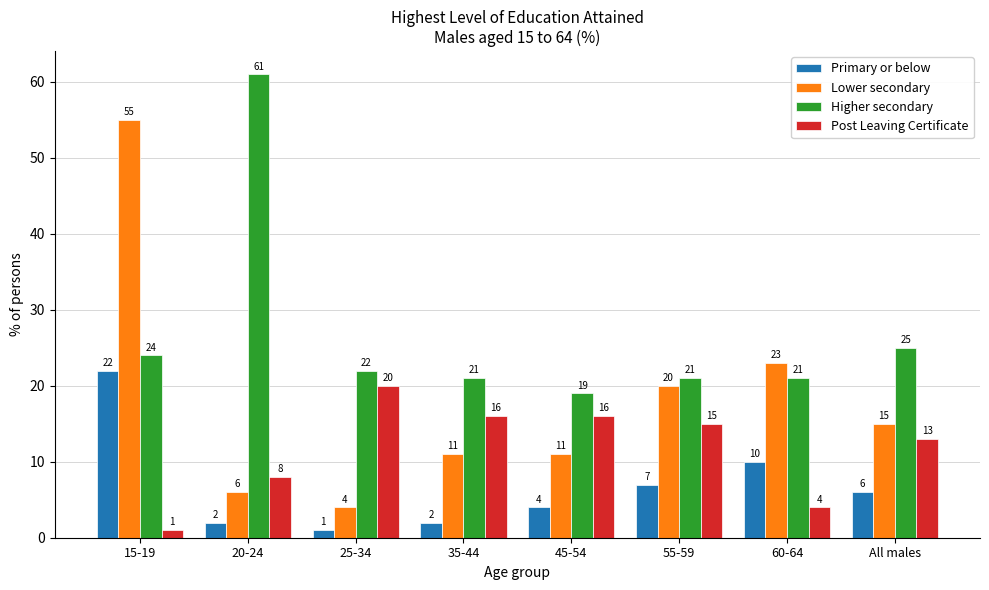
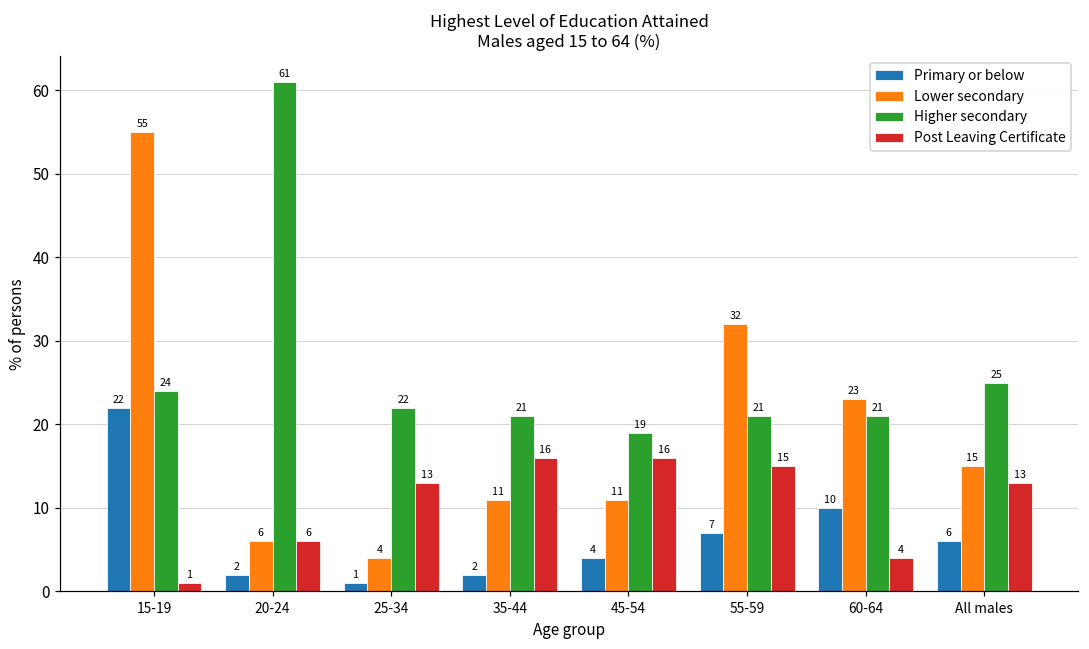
Post Leaving Certificate, 20-24: 8 -> 6
Post Leaving Certificate, 25-34: 20 -> 13
Lower secondary, 55-59: 20 -> 32
